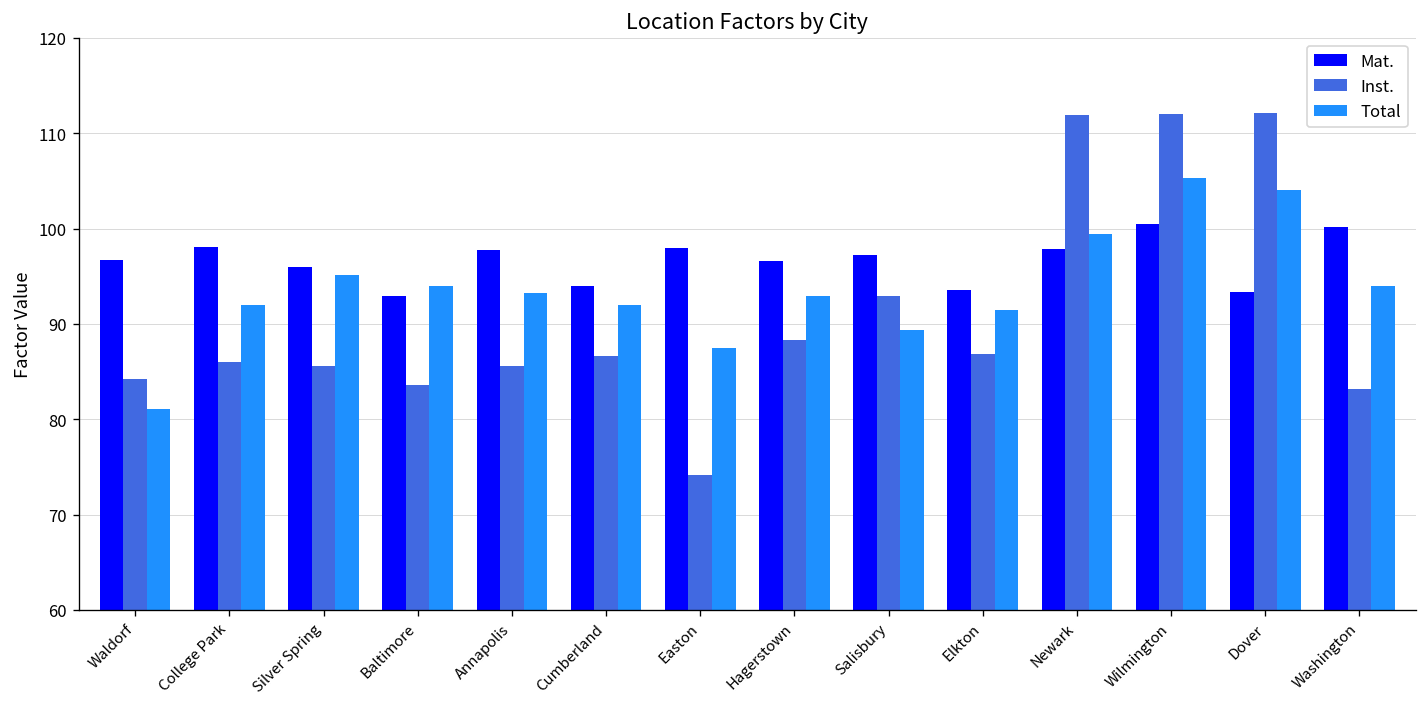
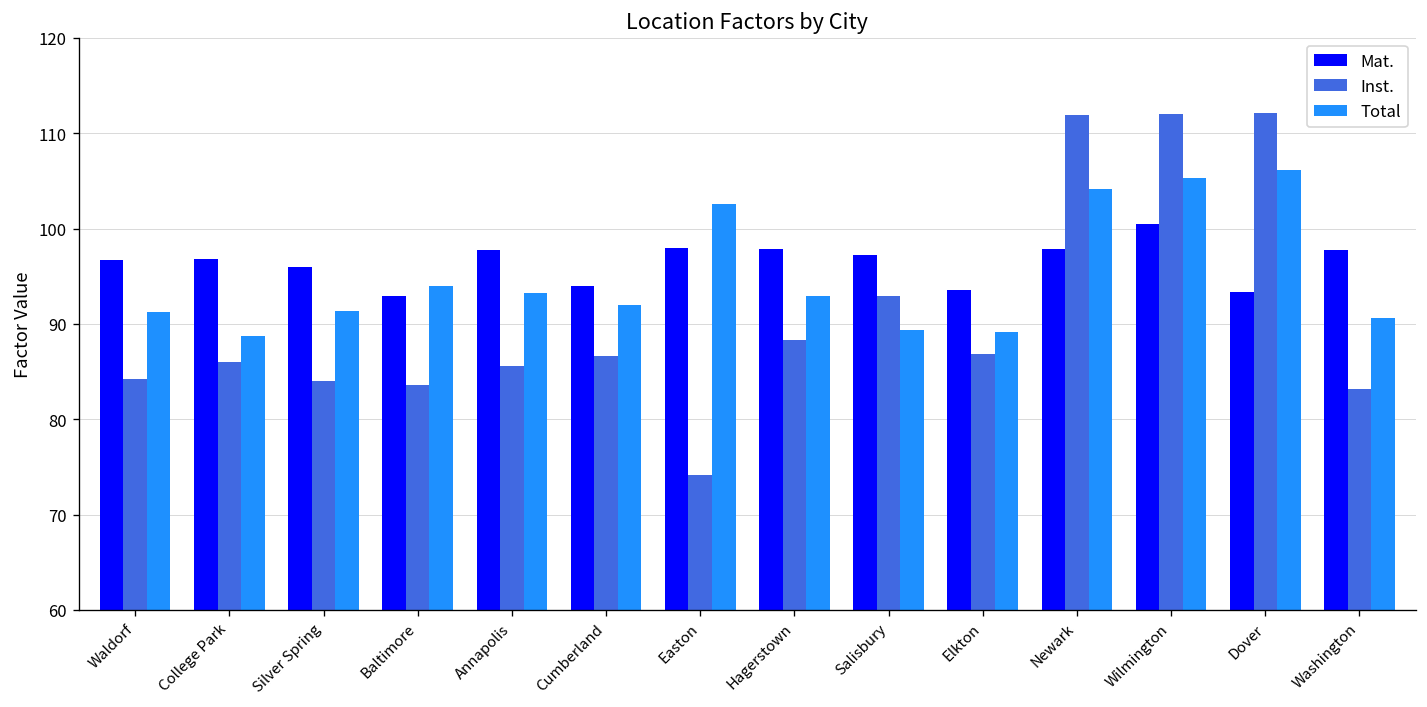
Total, Waldorf: 81 -> 91
Mat., College Park: 98 -> 97
Total, College Park: 92 -> 89
Inst., Silver Spring: 86 -> 84
Total, Silver Spring: 95 -> 91
Total, Easton: 88 -> 103
Mat., Hagerstown: 97 -> 98
Total, Elkton: 92 -> 89
Total, Newark: 99 -> 104
Total, Dover: 104 -> 106
Mat., Washington: 100 -> 98
Total, Washington: 94 -> 91
